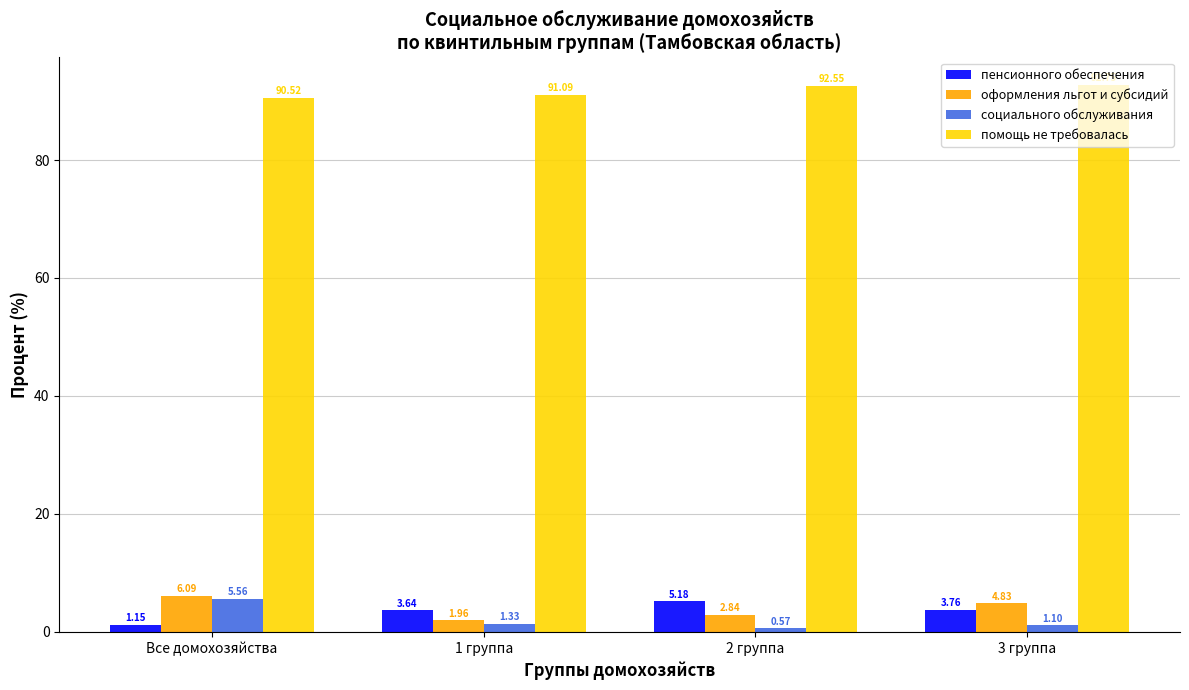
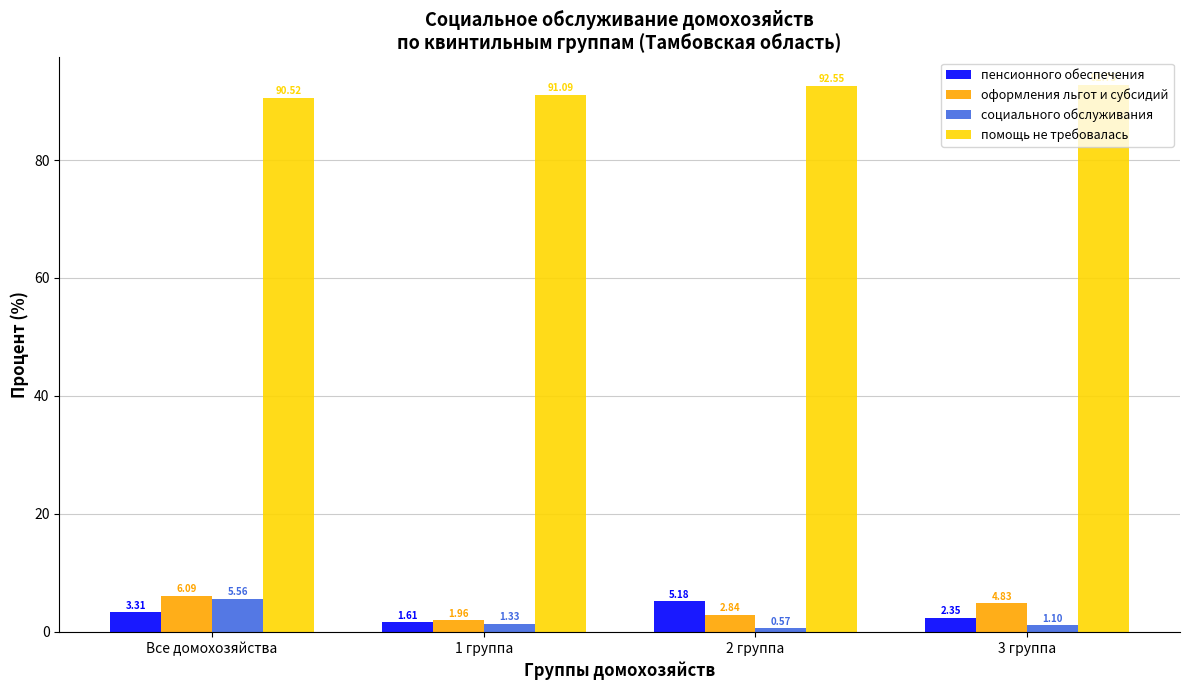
пенсионного обеспечения, Все домохозяйства: 1.15 -> 3.31
пенсионного обеспечения, 1 группа: 3.64 -> 1.61
пенсионного обеспечения, 3 группа: 3.76 -> 2.35
